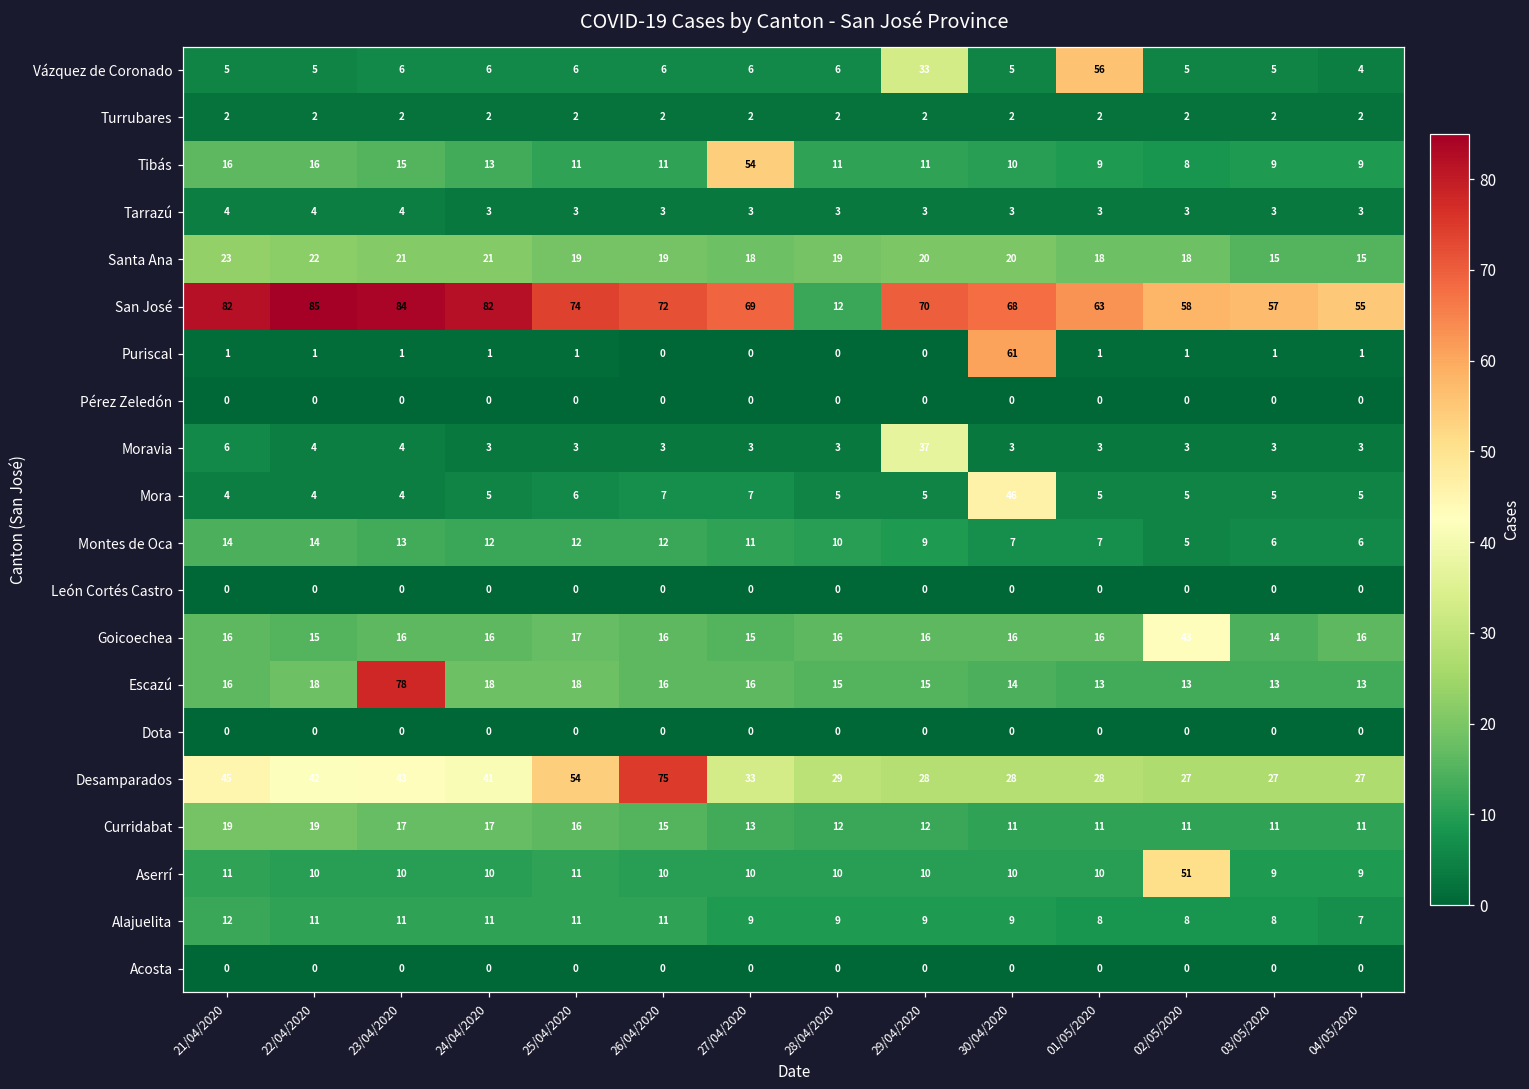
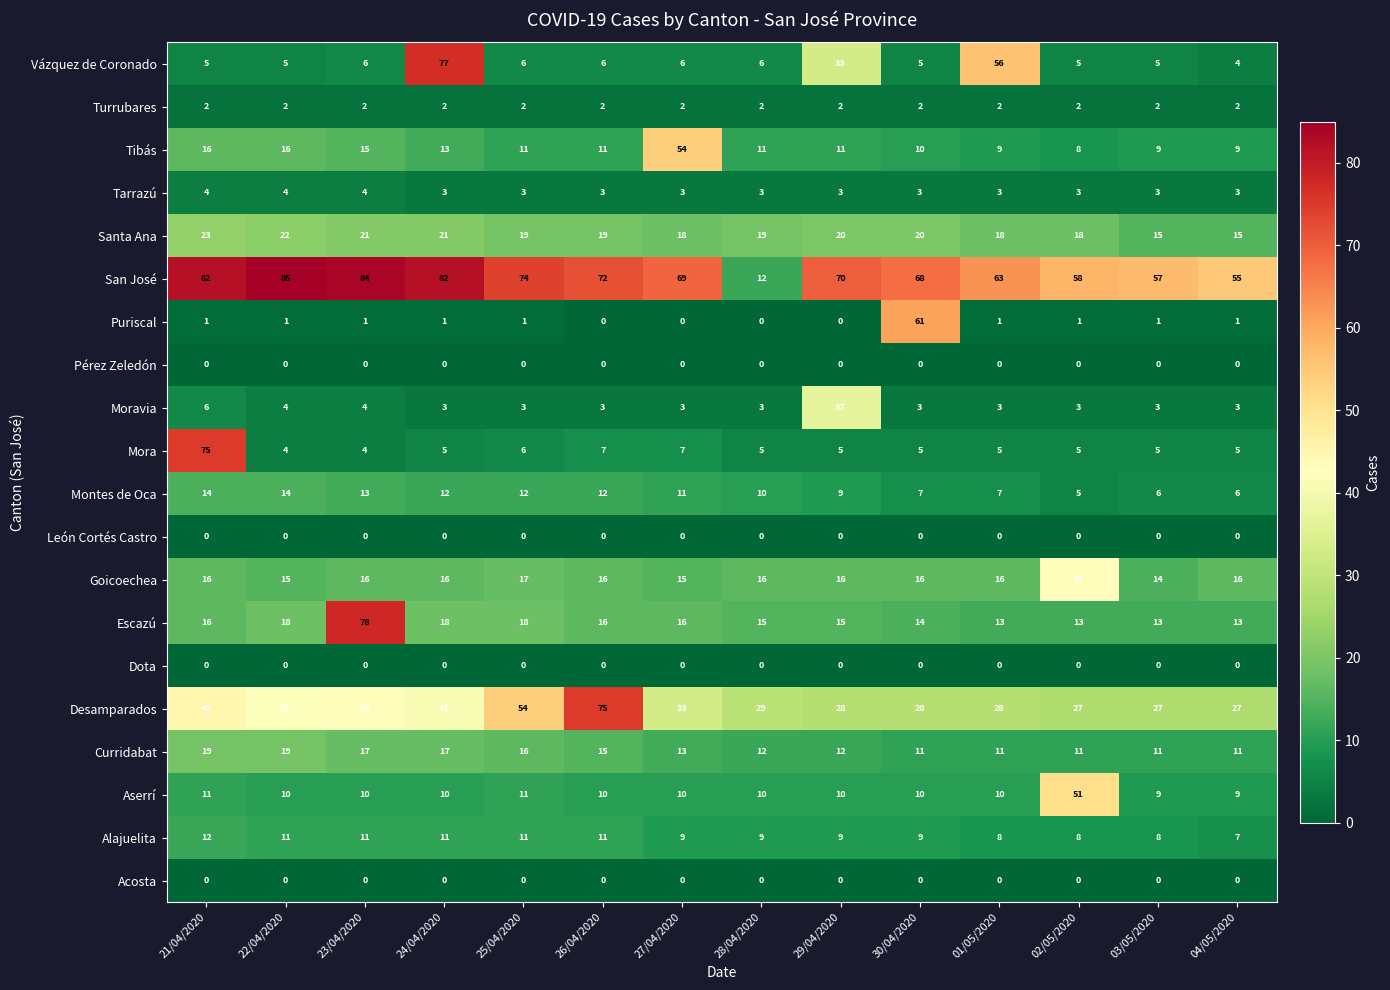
Vázquez de Coronado, 24/04/2020: 6 -> 77
Mora, 21/04/2020: 4 -> 75
Mora, 30/04/2020: 46 -> 5
